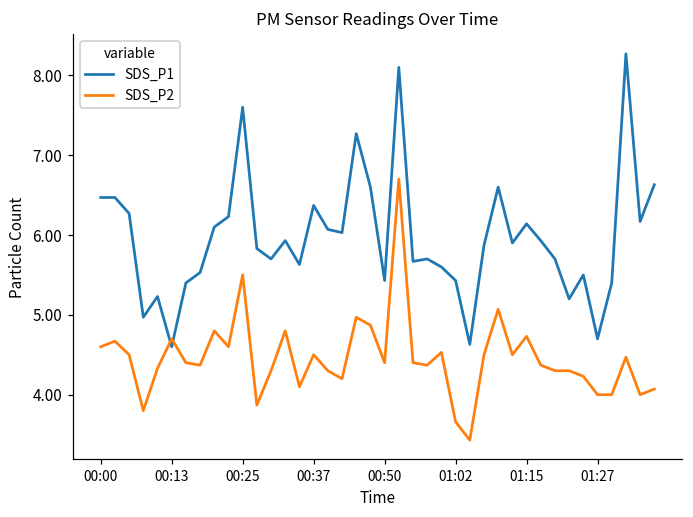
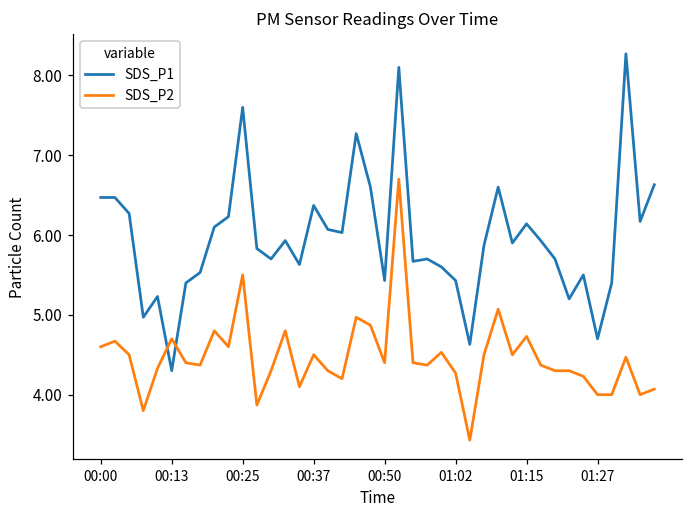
SDS_P1, 00:13: 4.6 -> 4.3
SDS_P2, 01:02: 3.7 -> 4.3
